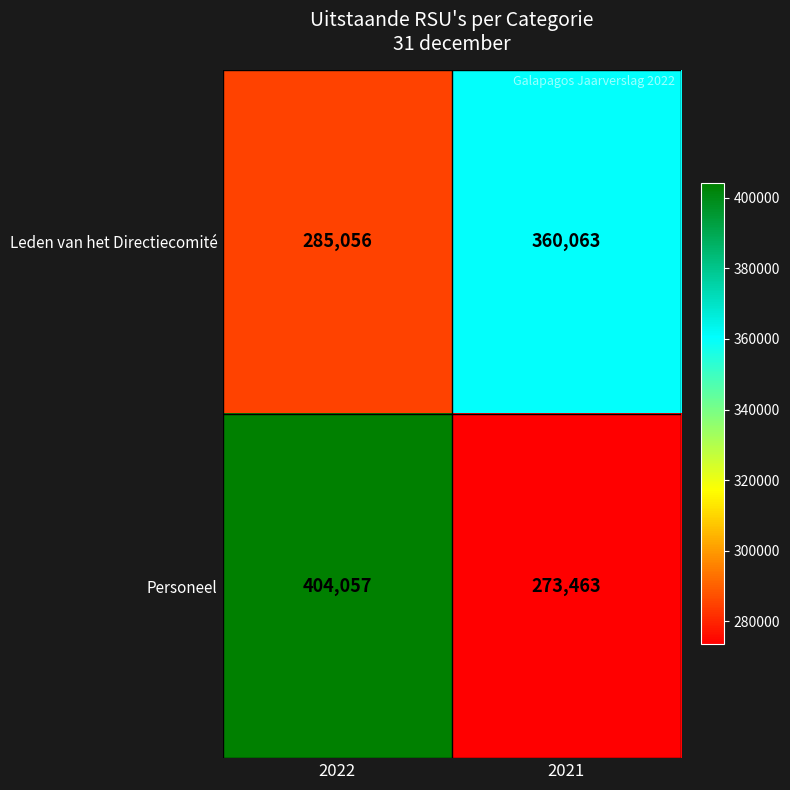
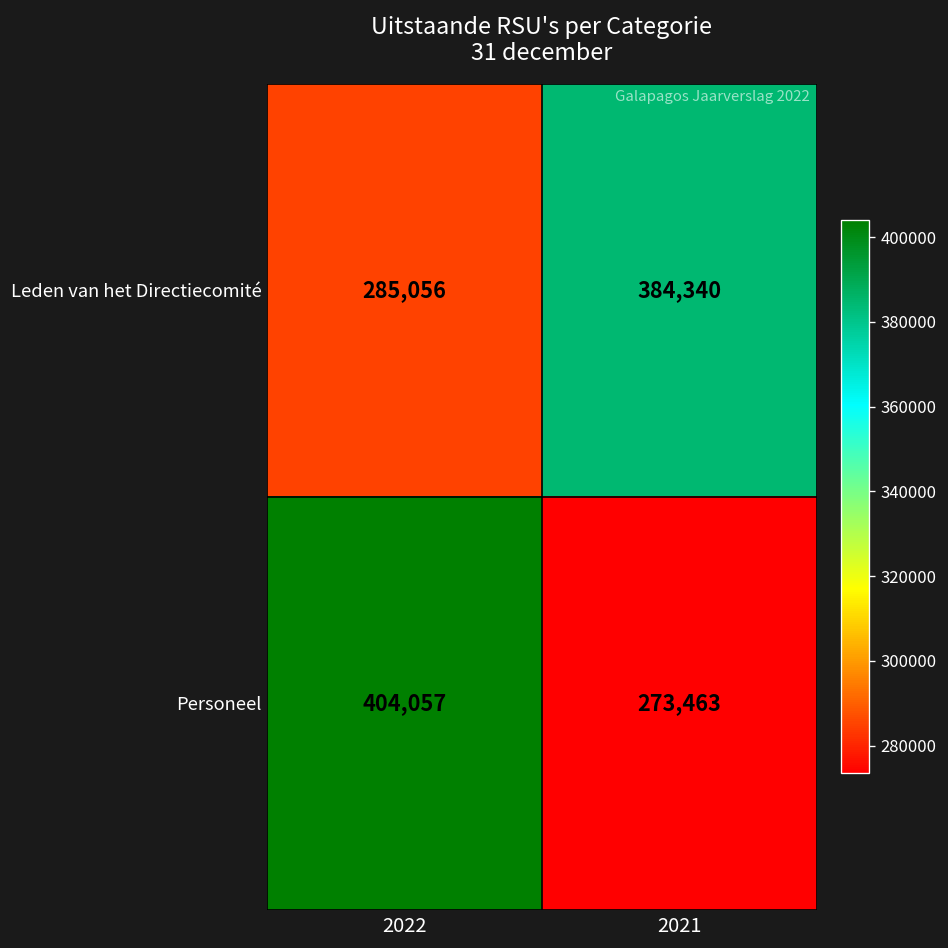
Leden van het Directiecomité, 2021: 360,063 -> 384,340
